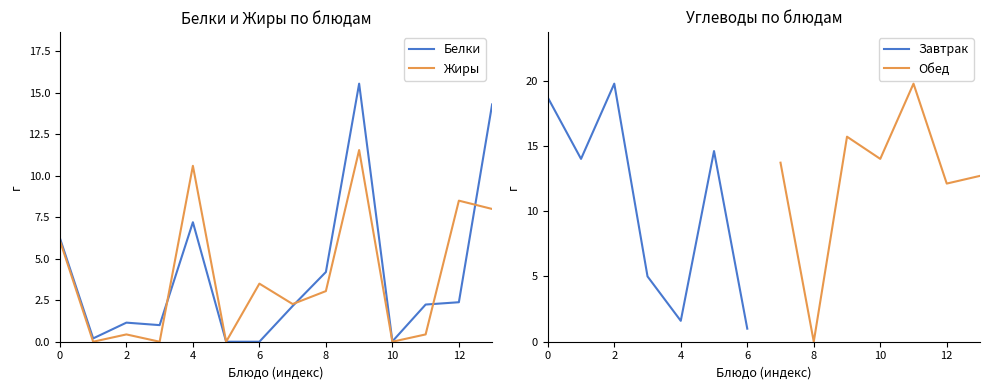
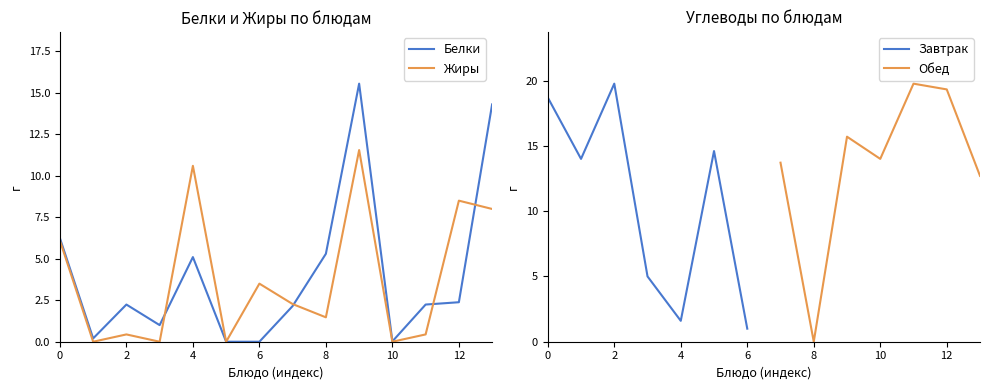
Белки и Жиры по блюдам, Белки, 2: 1.2 -> 2.2
Белки и Жиры по блюдам, Белки, 4: 7.2 -> 5.1
Белки и Жиры по блюдам, Белки, 8: 4.2 -> 5.3
Белки и Жиры по блюдам, Жиры, 8: 3.1 -> 1.5
Углеводы по блюдам, Обед, 12: 12.1 -> 19.3
